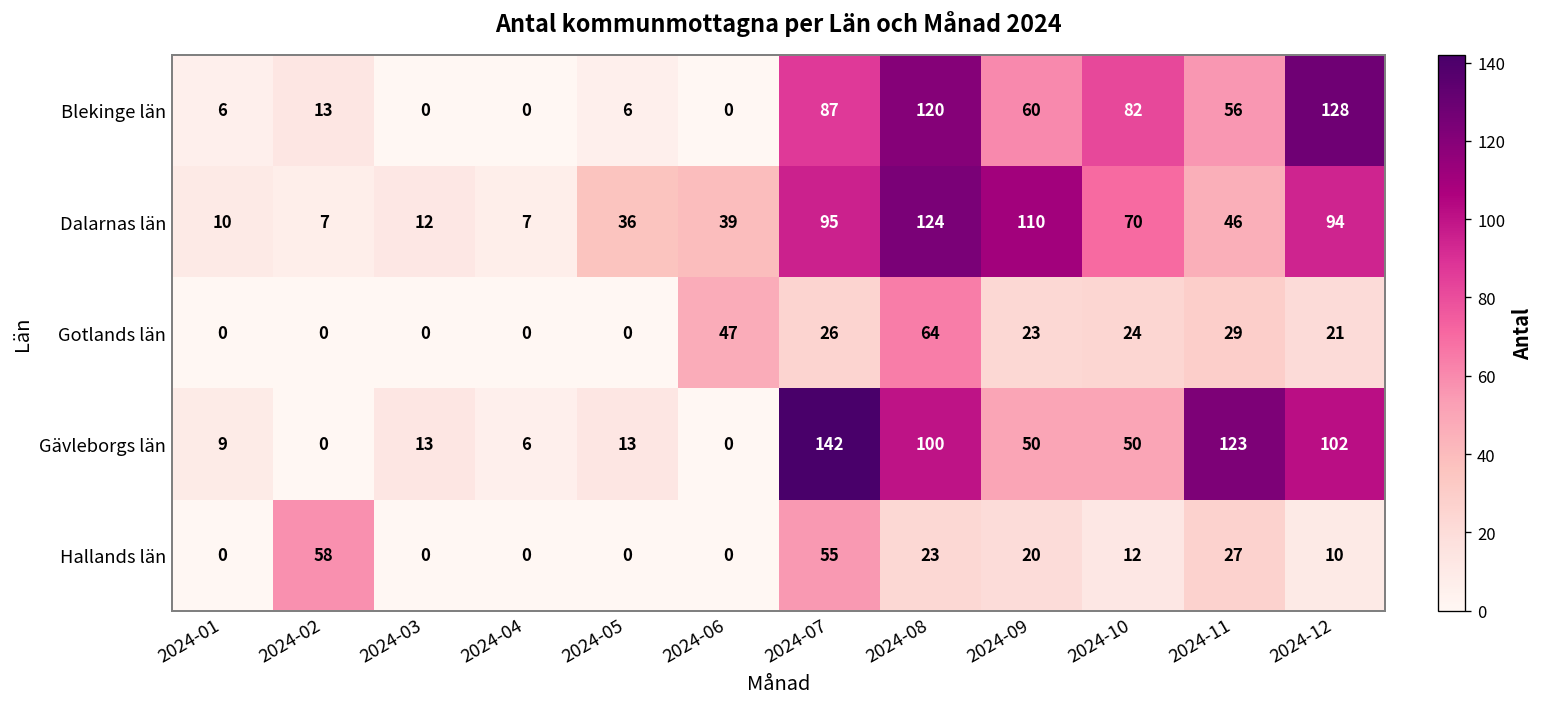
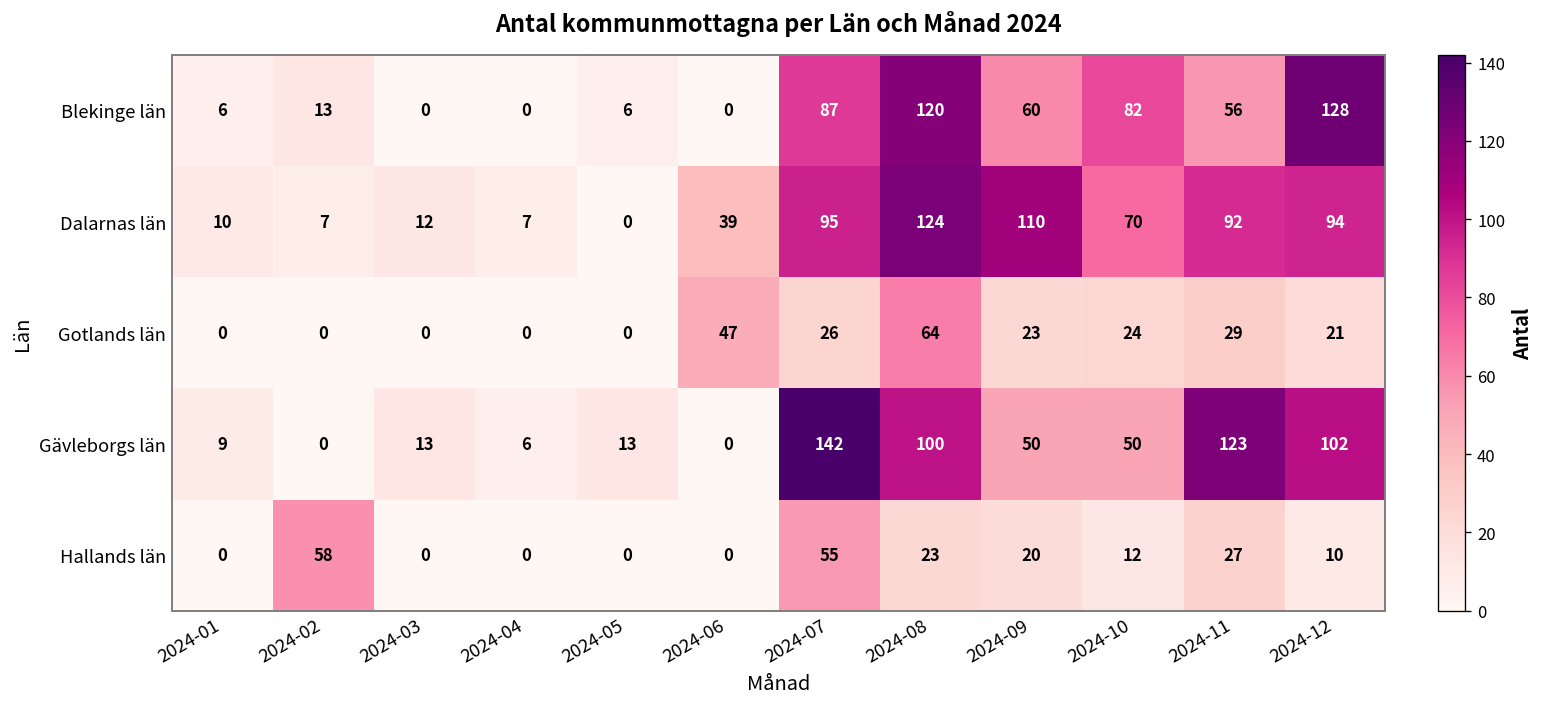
Dalarnas län, 2024-05: 36 -> 0
Dalarnas län, 2024-11: 46 -> 92
